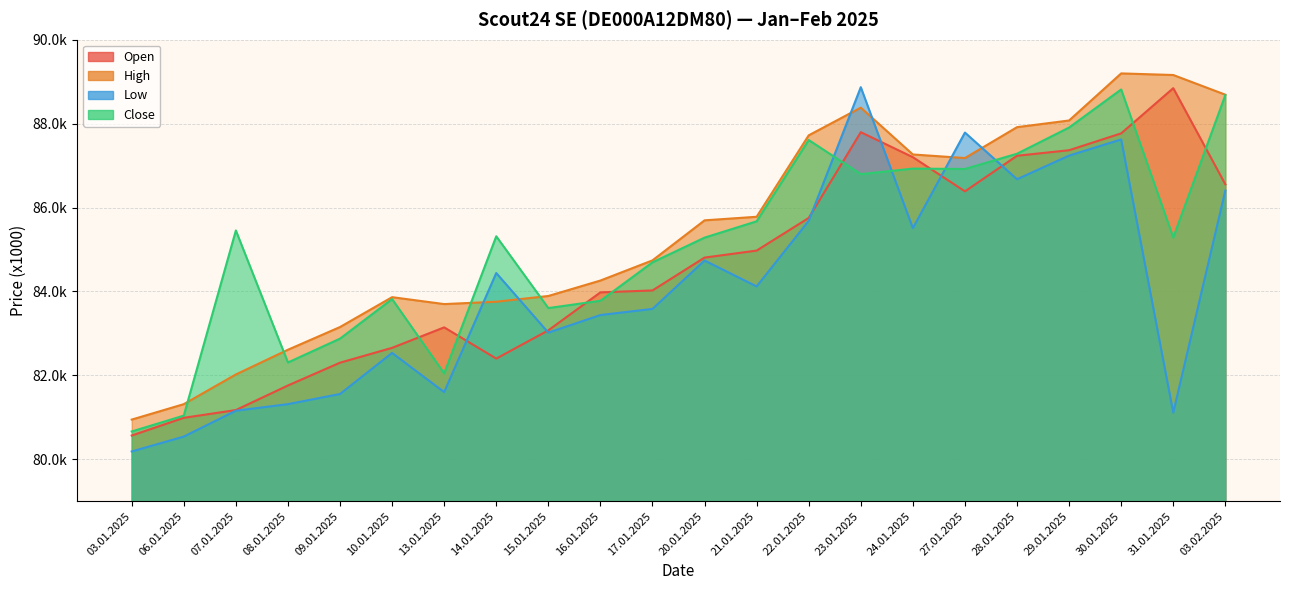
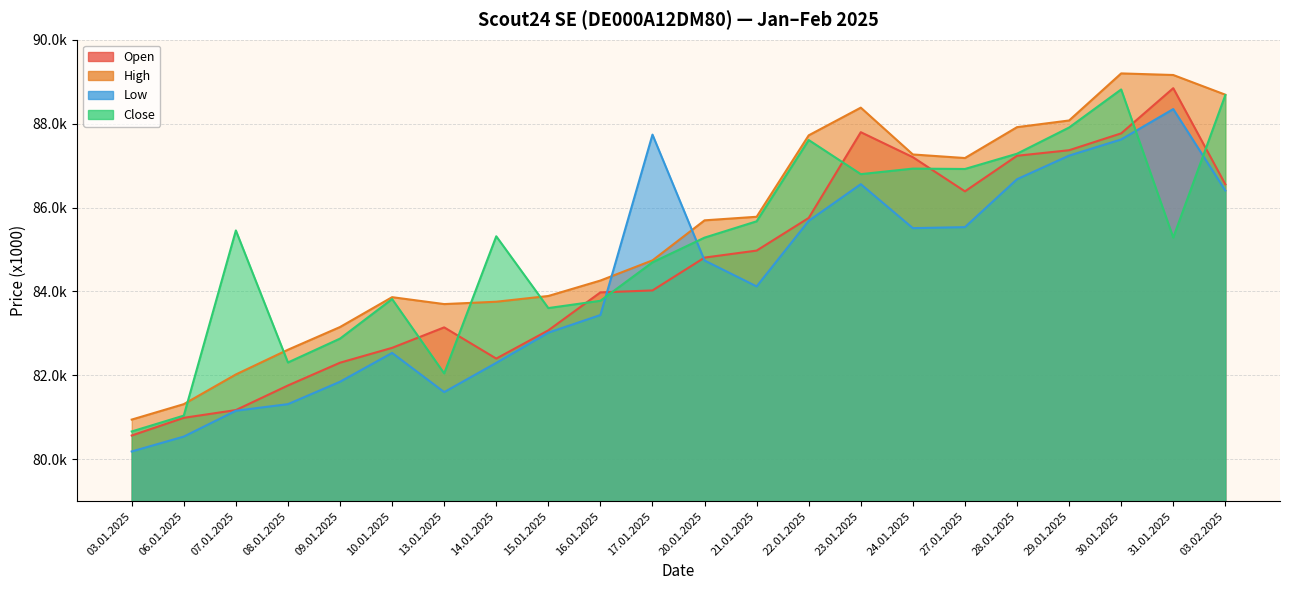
Low, 09.01.2025: 81600 -> 81800
Low, 14.01.2025: 84400 -> 82300
Low, 17.01.2025: 83600 -> 87700
Low, 23.01.2025: 88900 -> 86600
Low, 27.01.2025: 87800 -> 85500
Low, 31.01.2025: 81100 -> 88300
